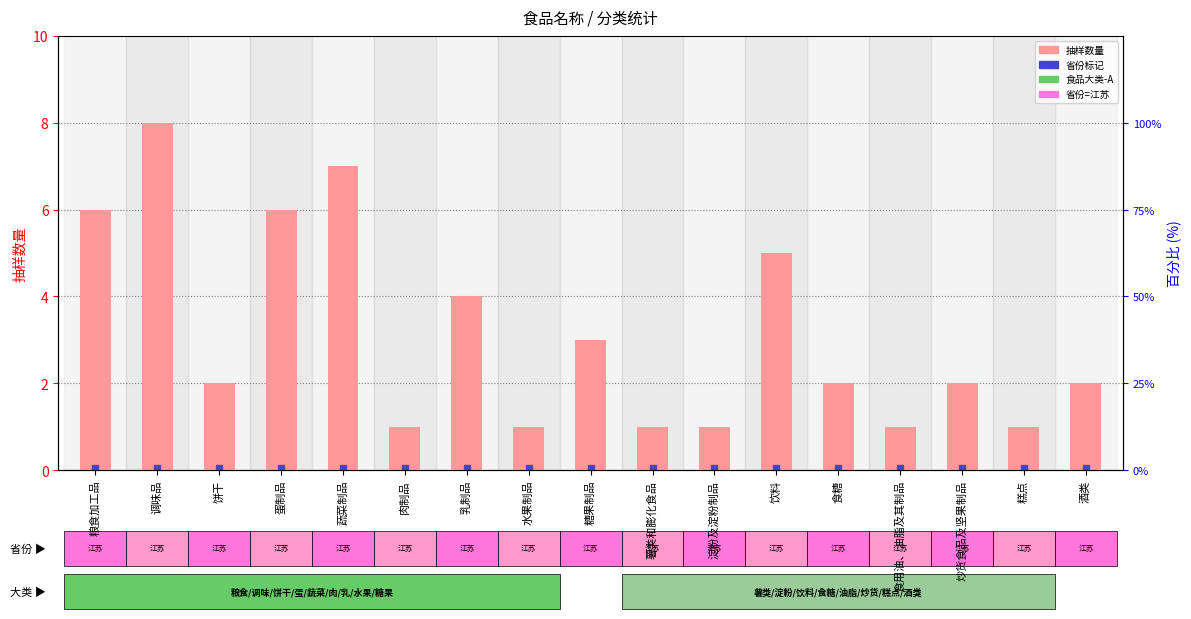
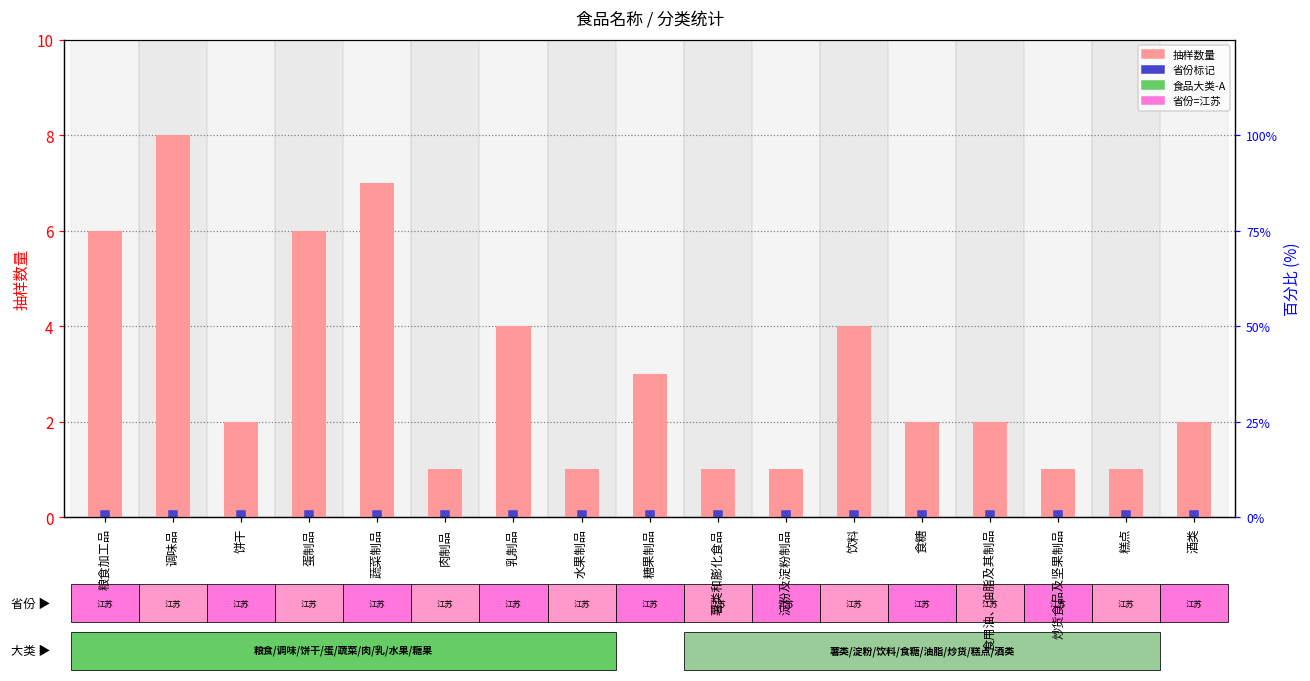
抽样数量, 饮料: 5 -> 4
抽样数量, 食用油、油脂及其制品: 1 -> 2
抽样数量, 炒货食品及坚果制品: 2 -> 1
